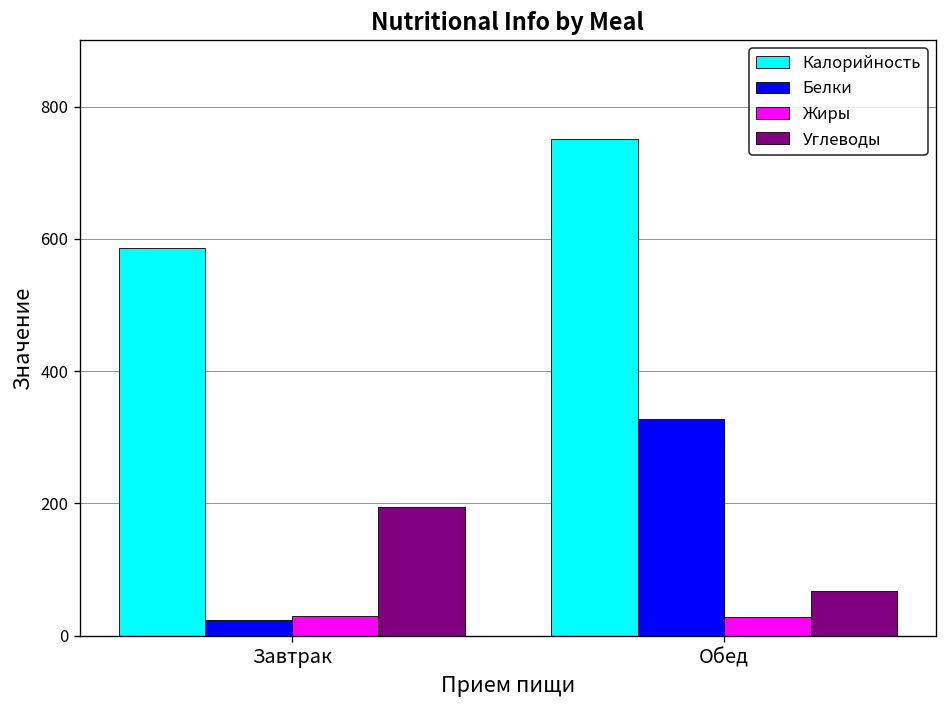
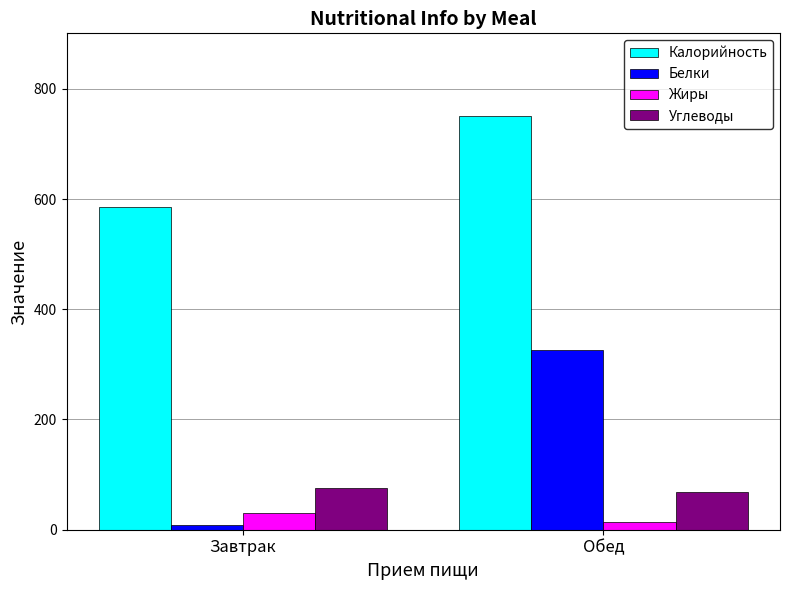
Белки, Завтрак: 20 -> 10
Углеводы, Завтрак: 190 -> 80
Жиры, Обед: 30 -> 10
